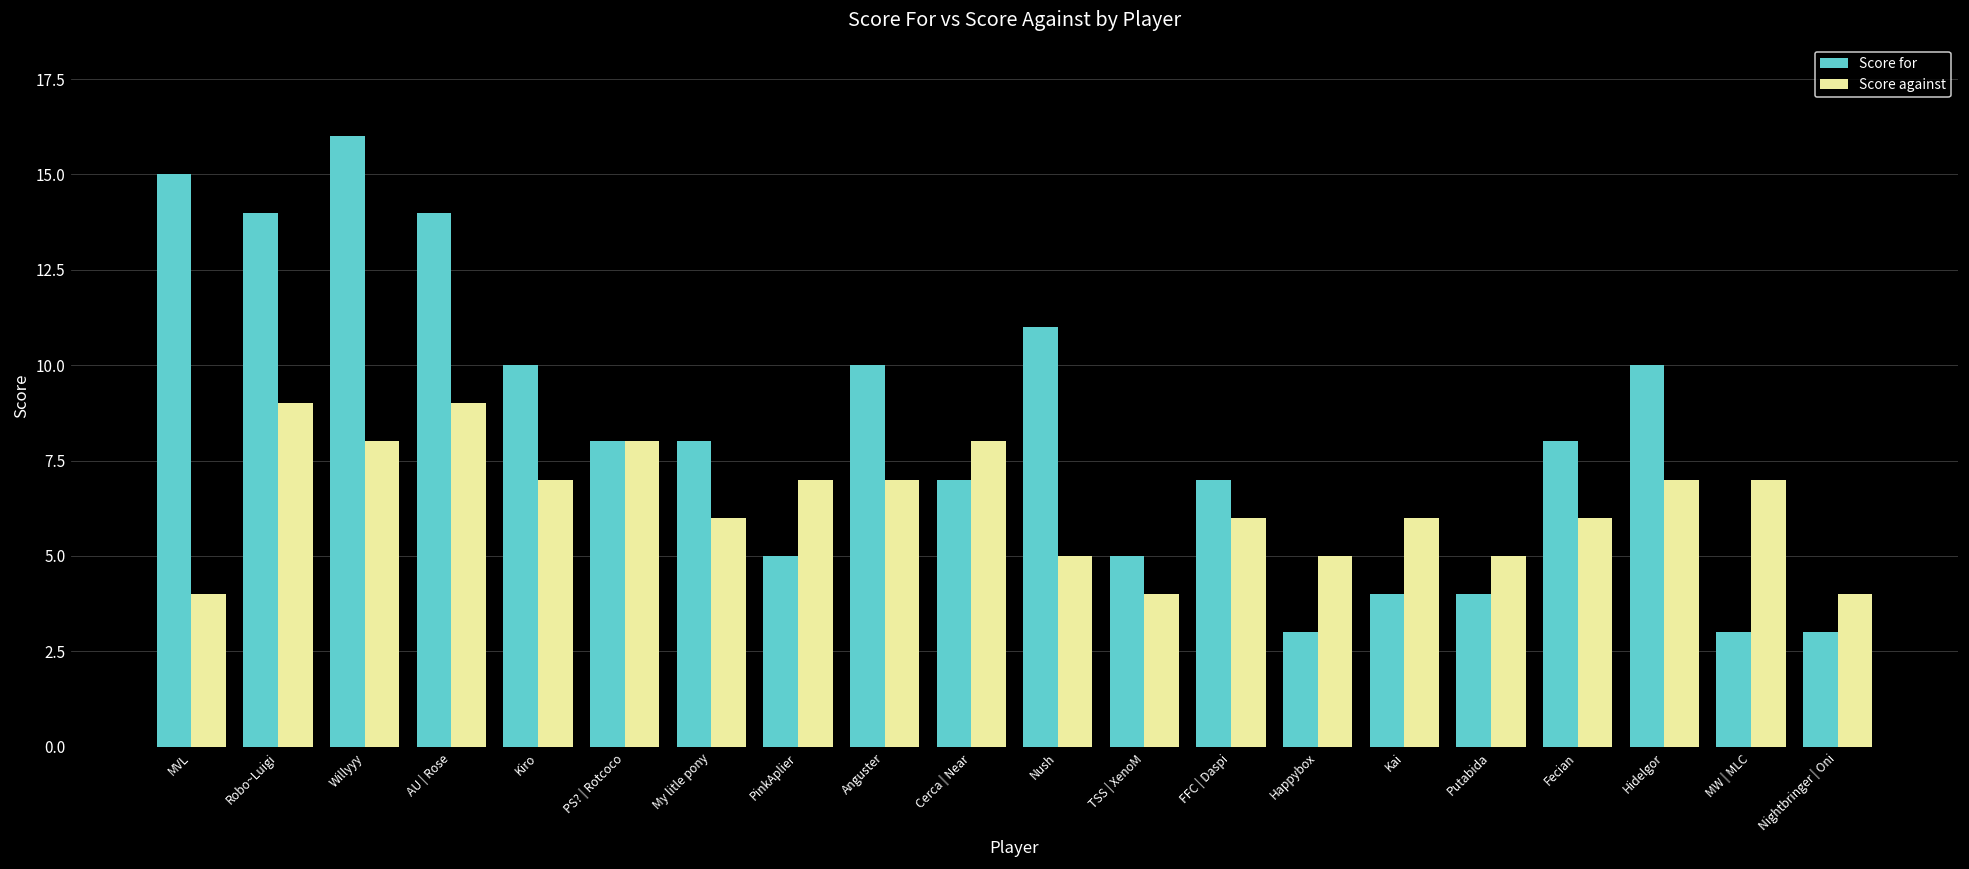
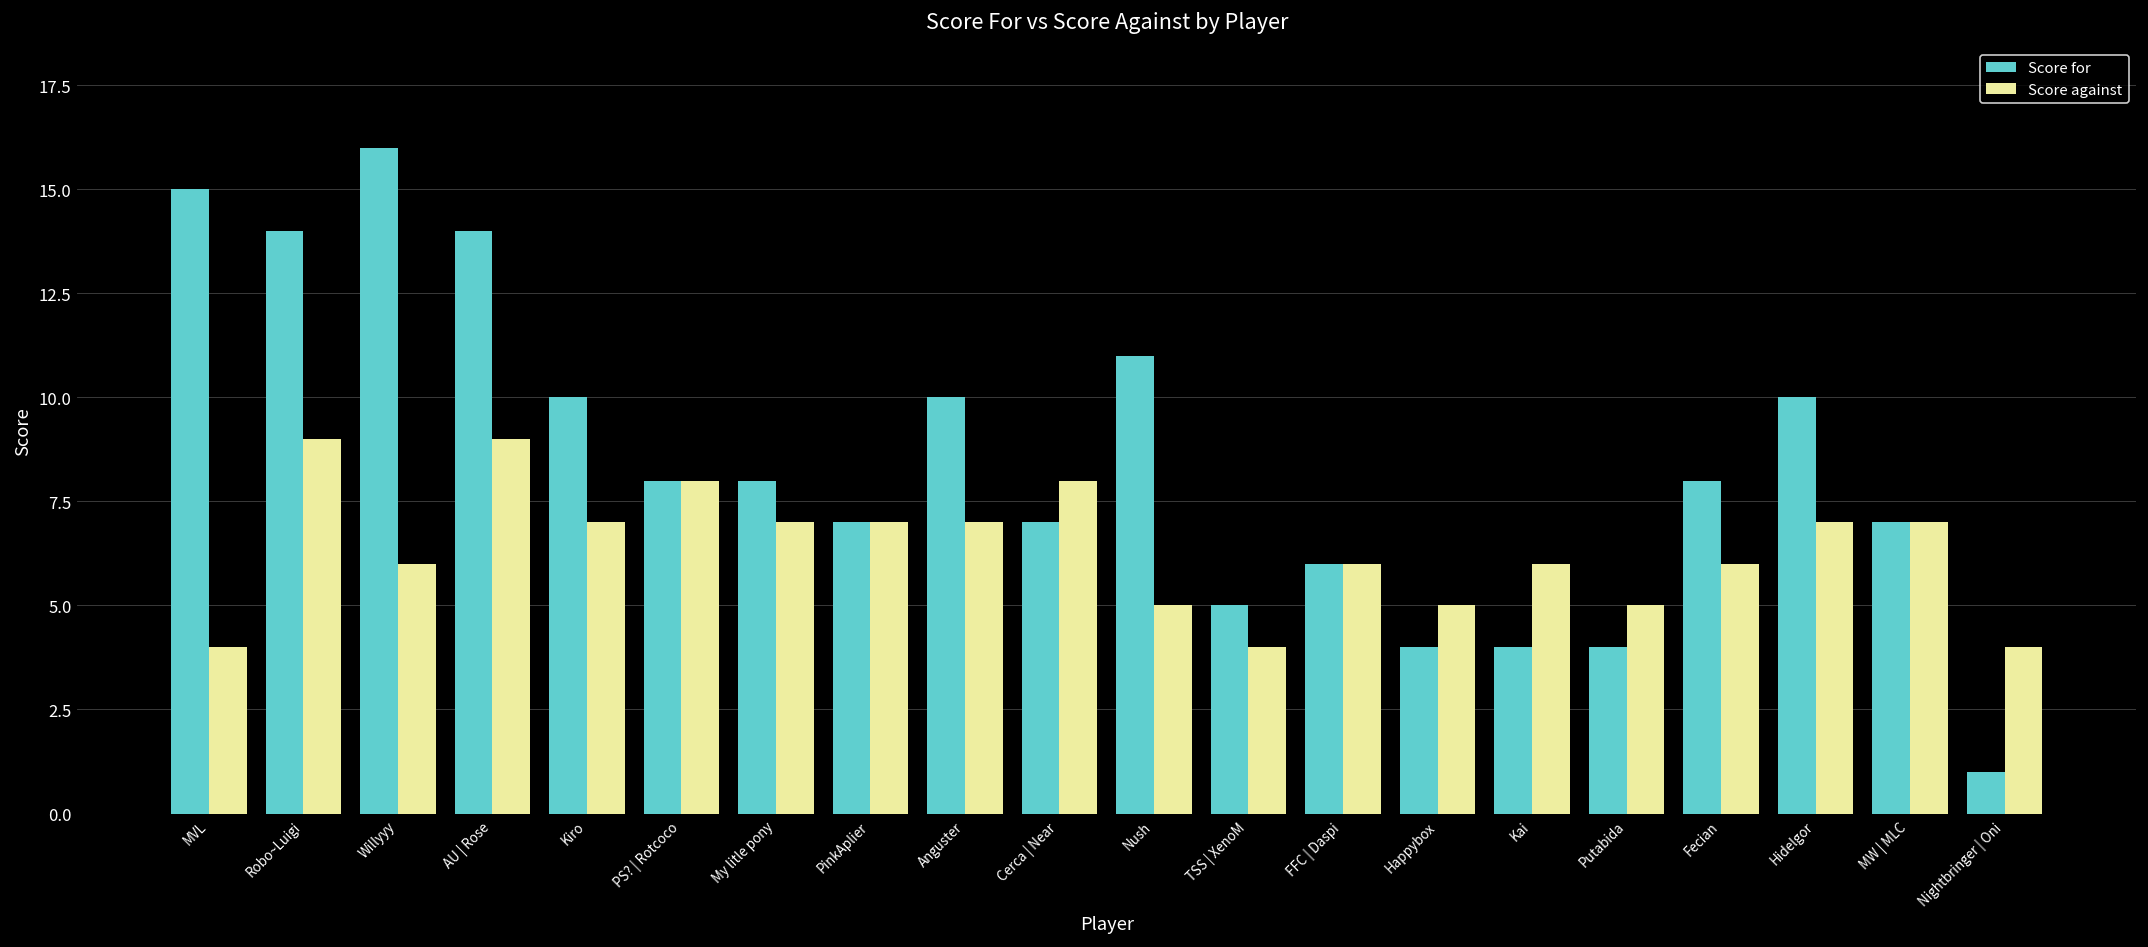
Score against, Willyyy: 8 -> 6
Score against, My litle pony: 6 -> 7
Score for, PinkAplier: 5 -> 7
Score for, FFC | Daspi: 7 -> 6
Score for, Happybox: 3 -> 4
Score for, MW | MLC: 3 -> 7
Score for, Nightbringer | Oni: 3 -> 1
